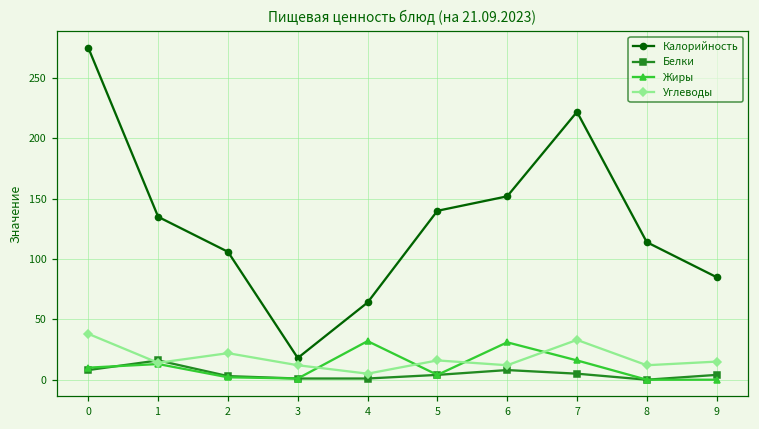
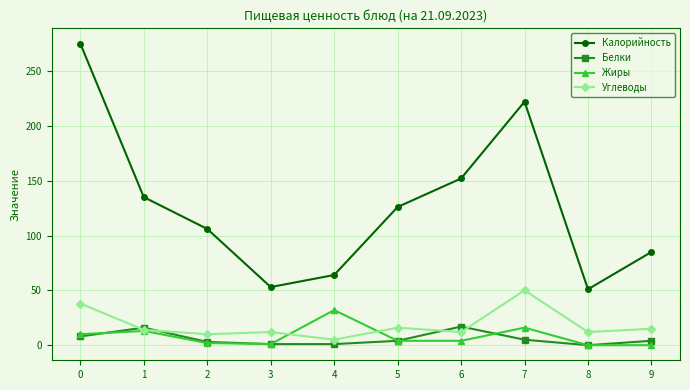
Углеводы, 2: 22 -> 10
Калорийность, 3: 18 -> 53
Калорийность, 5: 140 -> 126
Белки, 6: 8 -> 17
Жиры, 6: 31 -> 4
Углеводы, 7: 33 -> 50
Калорийность, 8: 114 -> 51
